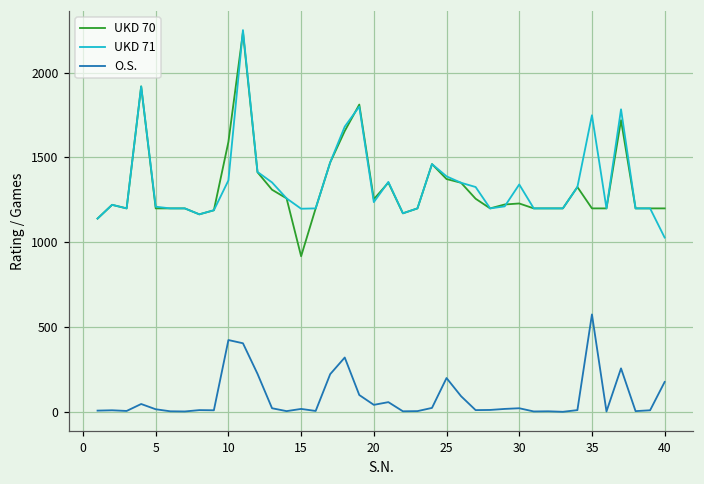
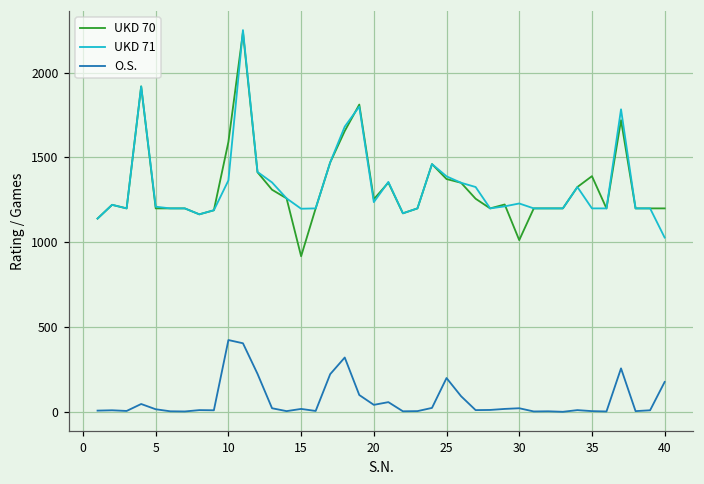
UKD 70, 30: 1230 -> 1010
UKD 71, 30: 1340 -> 1230
UKD 70, 35: 1200 -> 1390
UKD 71, 35: 1750 -> 1200
O.S., 35: 580 -> 10
